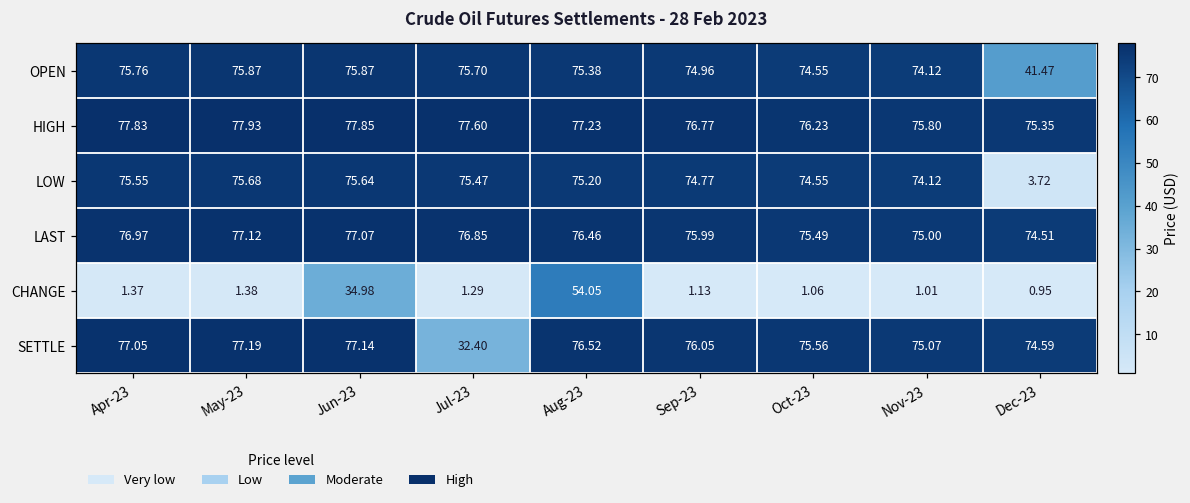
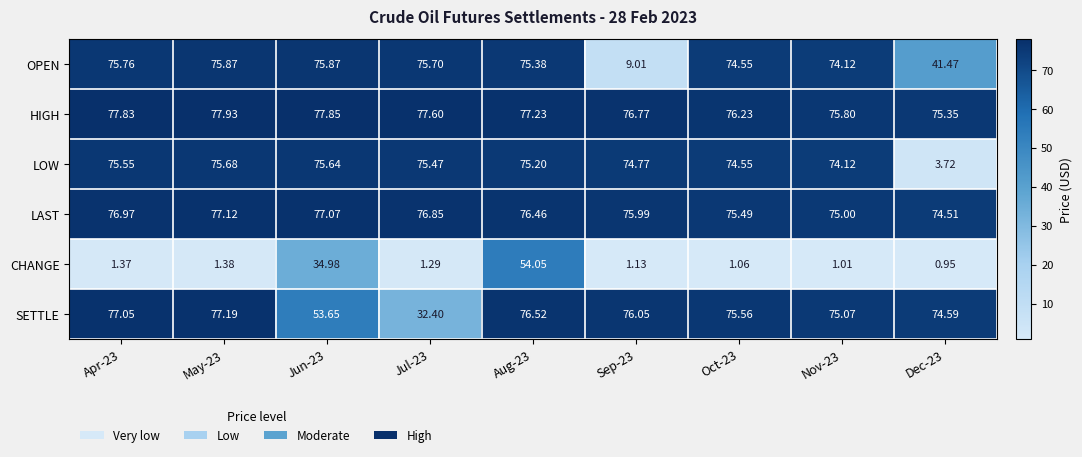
OPEN, Sep-23: 74.96 -> 9.01
SETTLE, Jun-23: 77.14 -> 53.65
